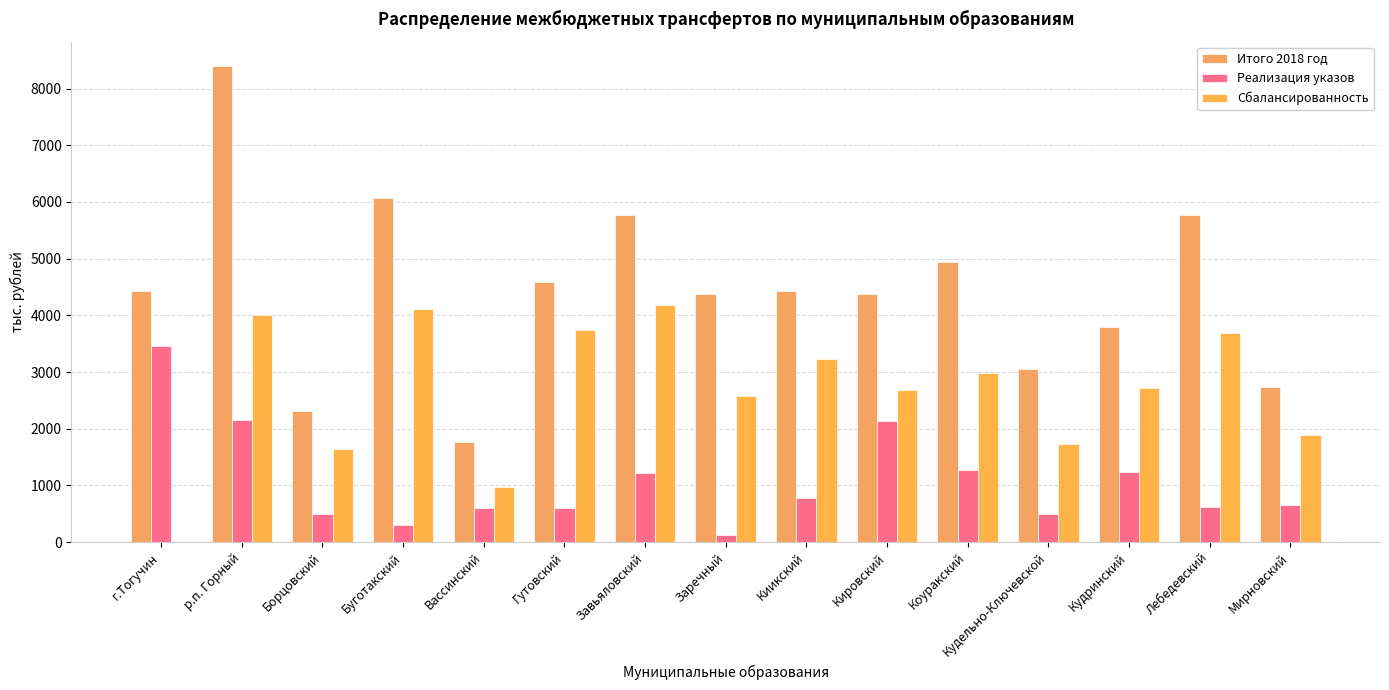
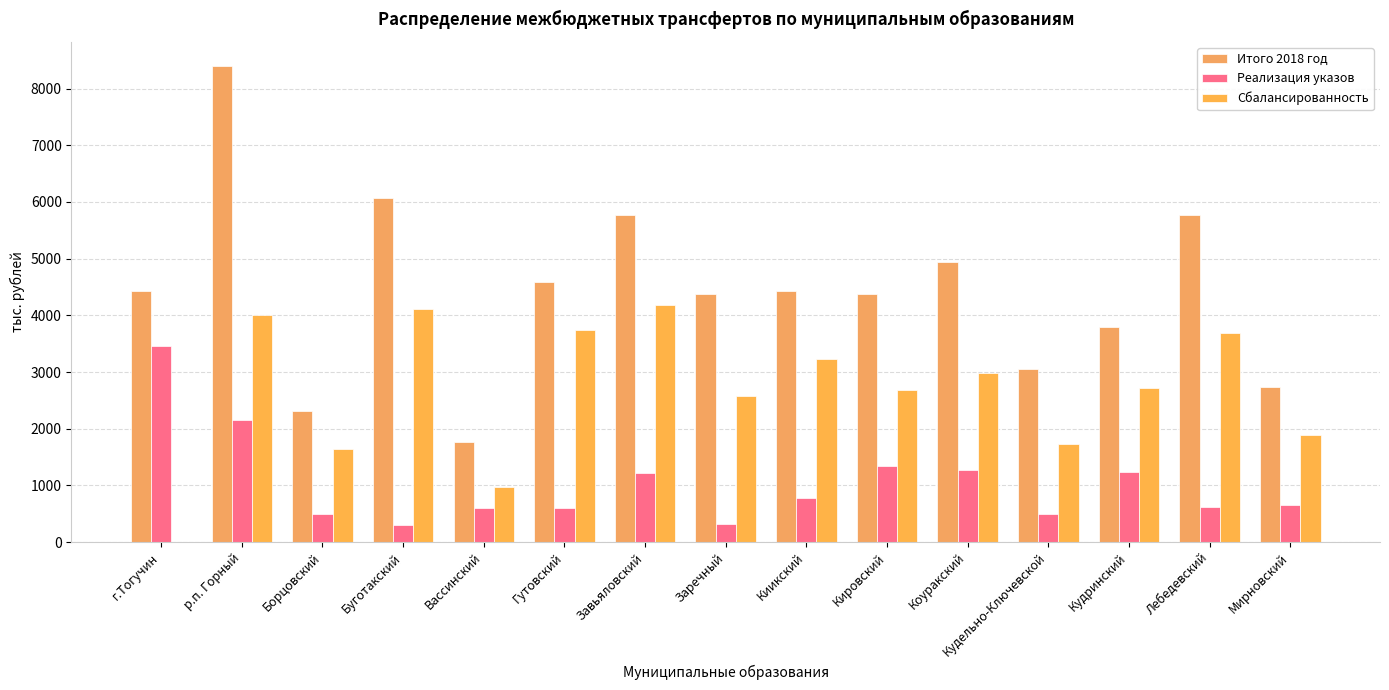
Реализация указов, Заречный: 100 -> 300
Реализация указов, Кировский: 2100 -> 1300
